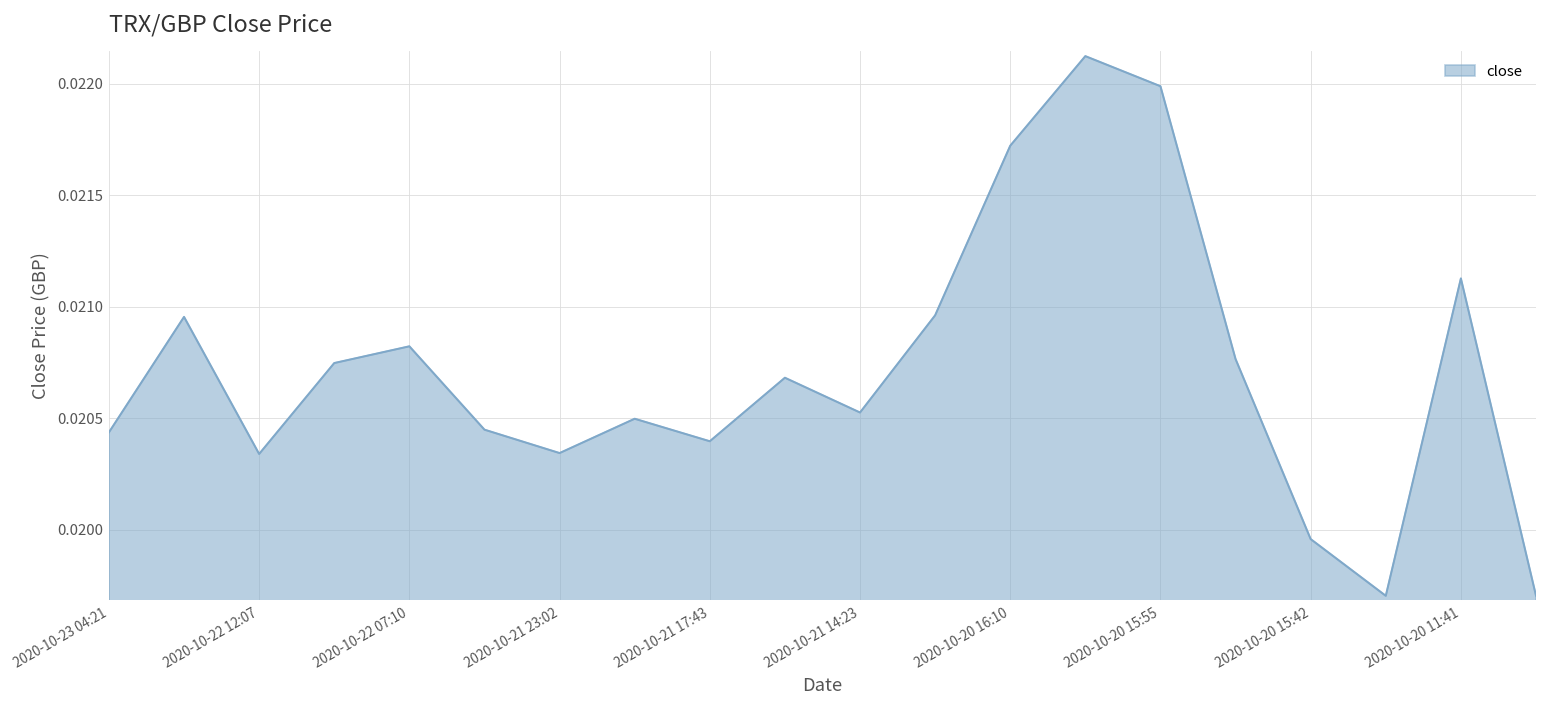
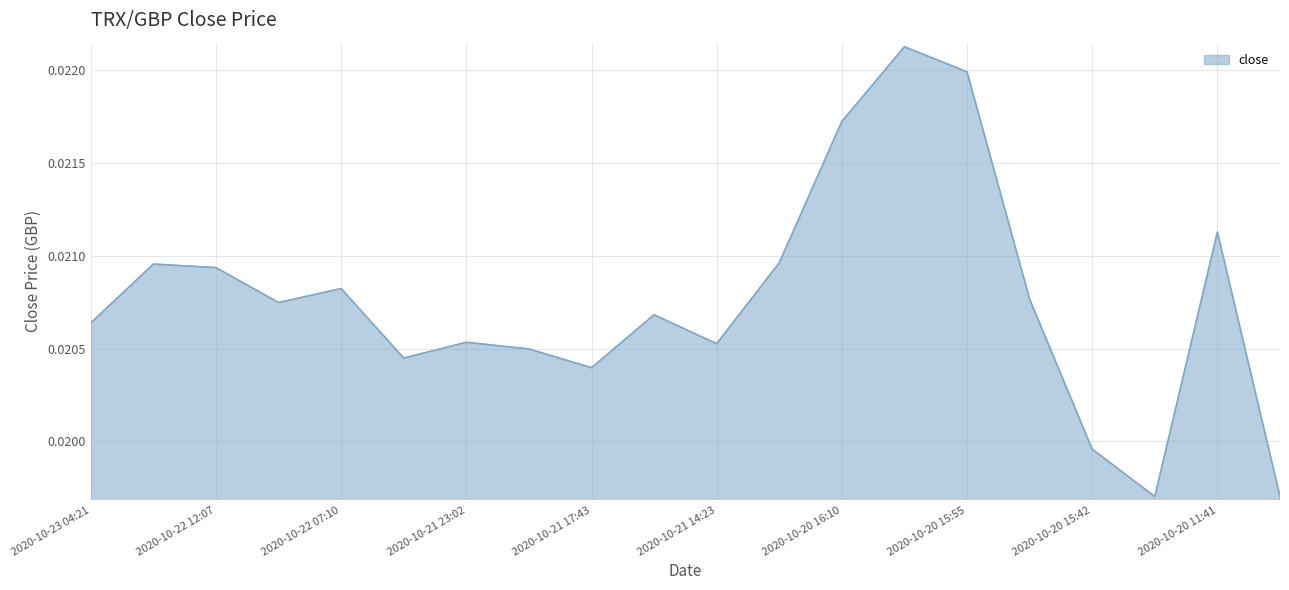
2020-10-23 04:21: 0.02044 -> 0.02064
2020-10-22 12:07: 0.02034 -> 0.02094
2020-10-21 23:02: 0.02034 -> 0.02053
